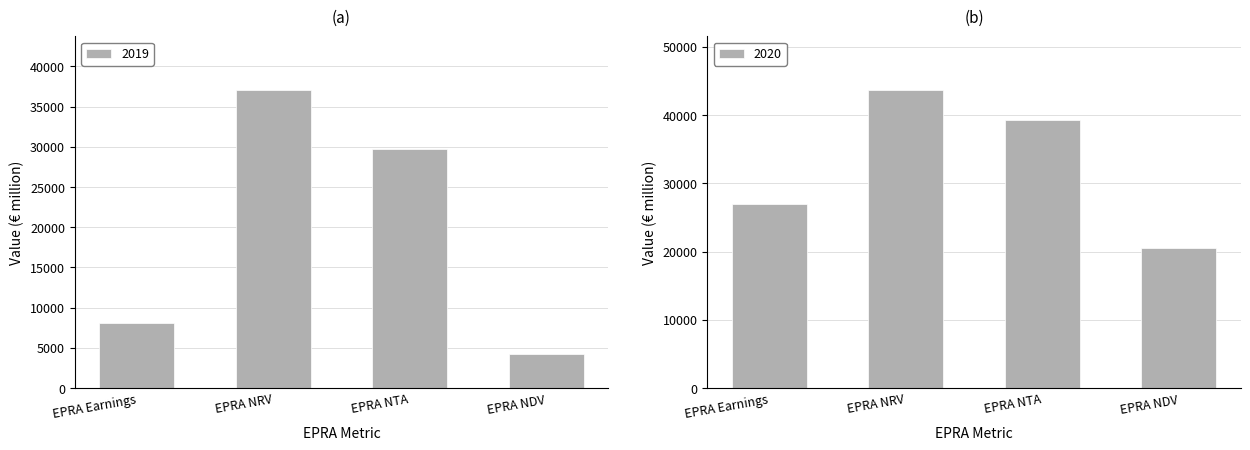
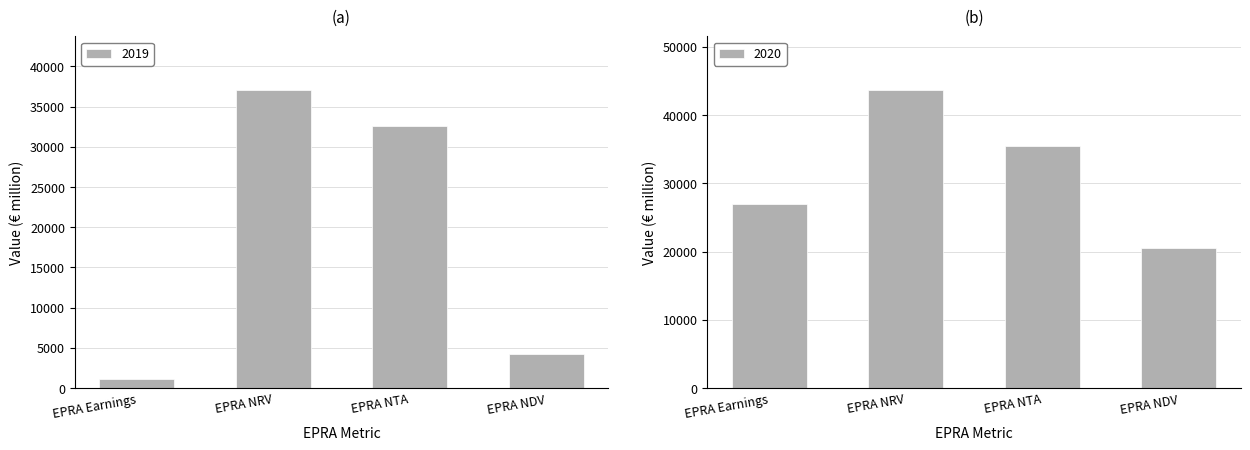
(a), EPRA Earnings: 8000 -> 1000
(a), EPRA NTA: 30000 -> 33000
(b), EPRA NTA: 39000 -> 35000
